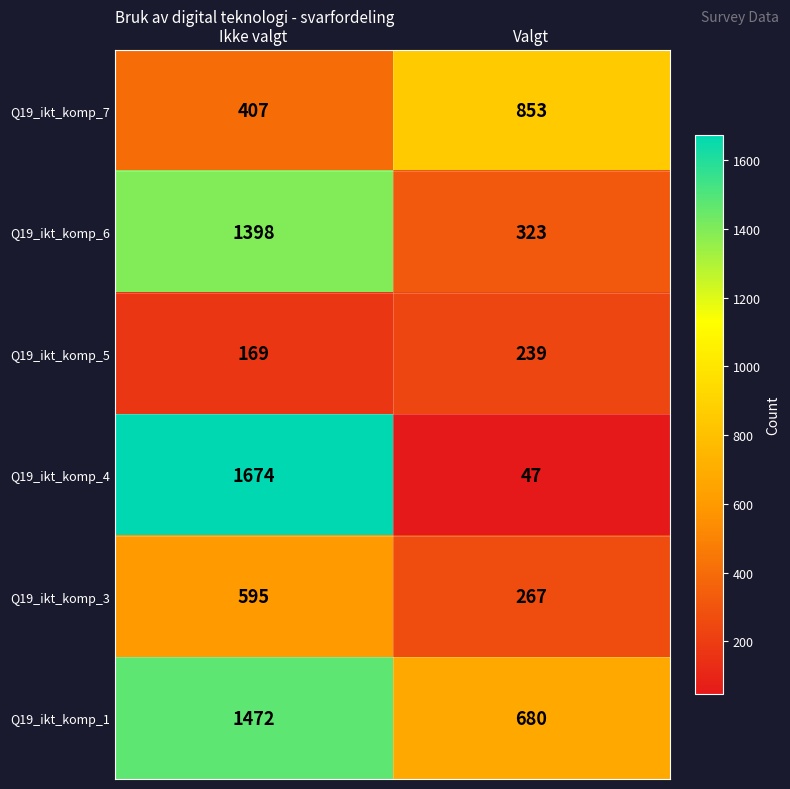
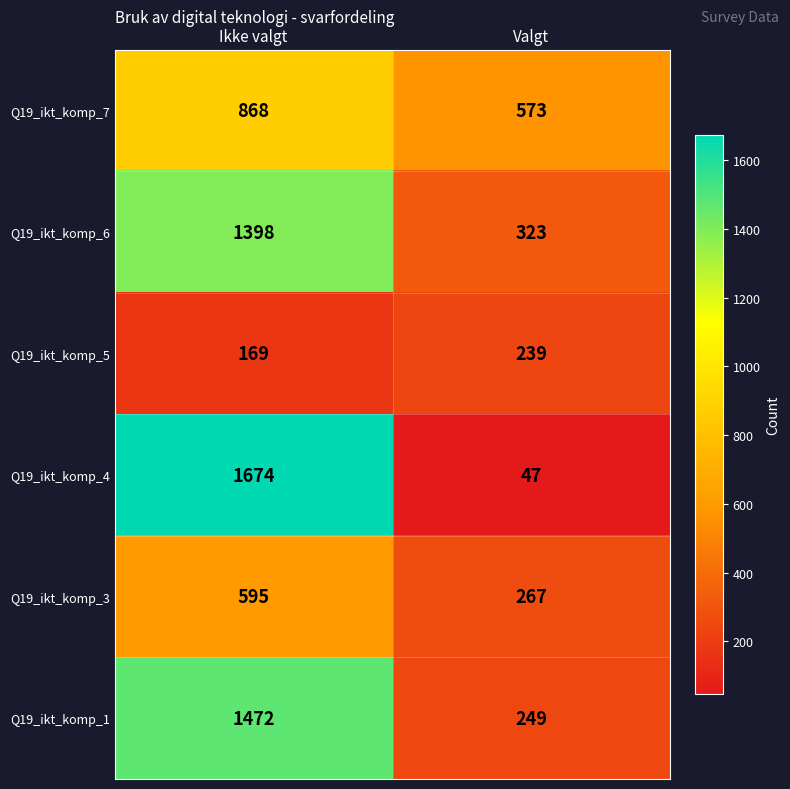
Q19_ikt_komp_7, Ikke valgt: 407 -> 868
Q19_ikt_komp_7, Valgt: 853 -> 573
Q19_ikt_komp_1, Valgt: 680 -> 249
